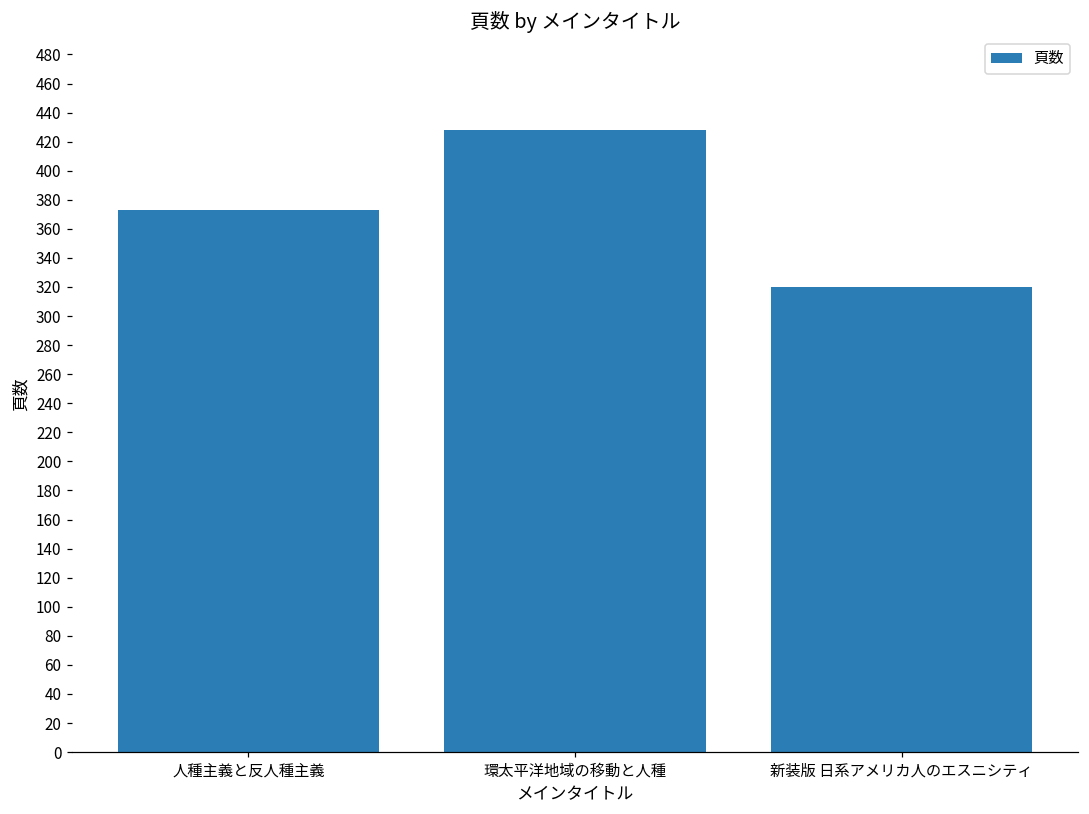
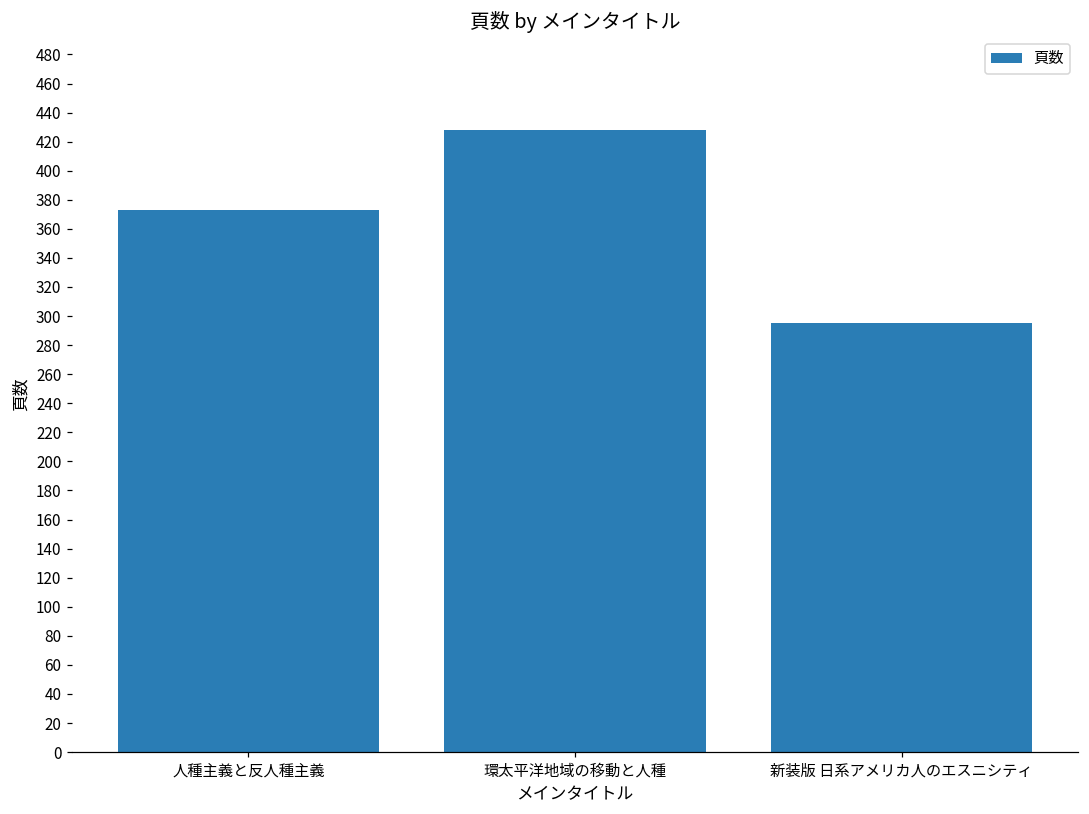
新装版 日系アメリカ人のエスニシティ: 320 -> 295
